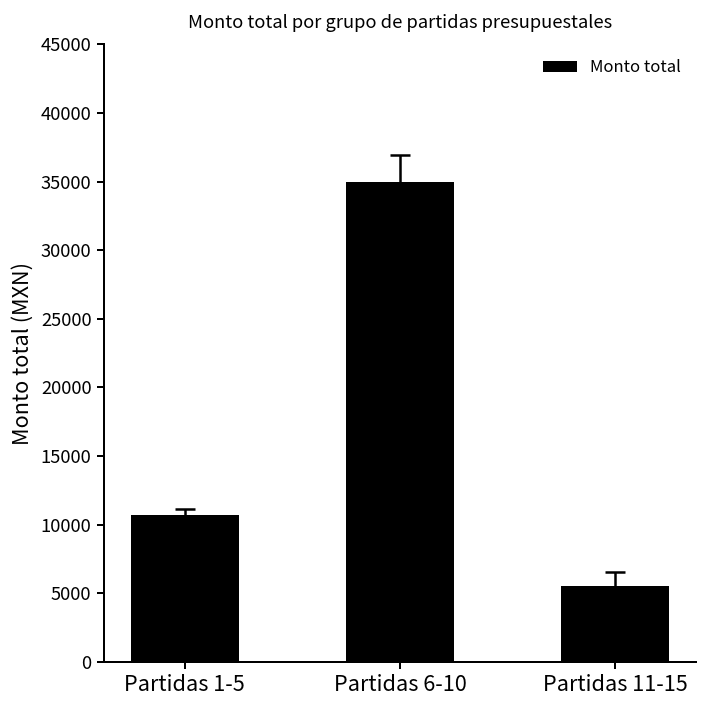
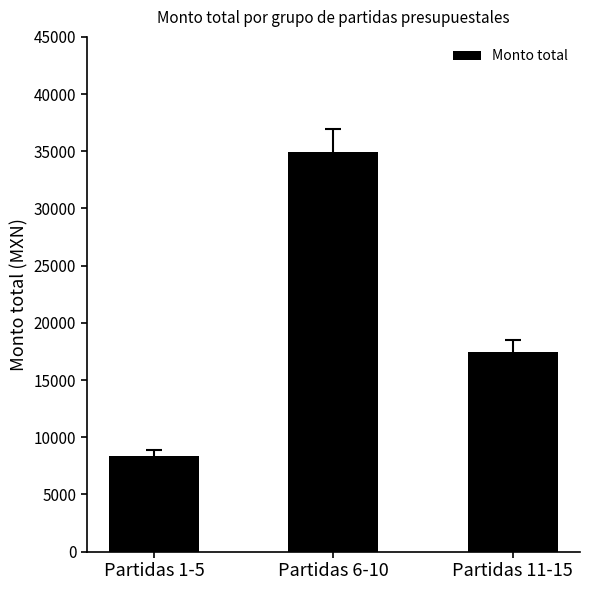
Monto total, Partidas 1-5: 10700 -> 8400
Monto total, Partidas 11-15: 5500 -> 17500
